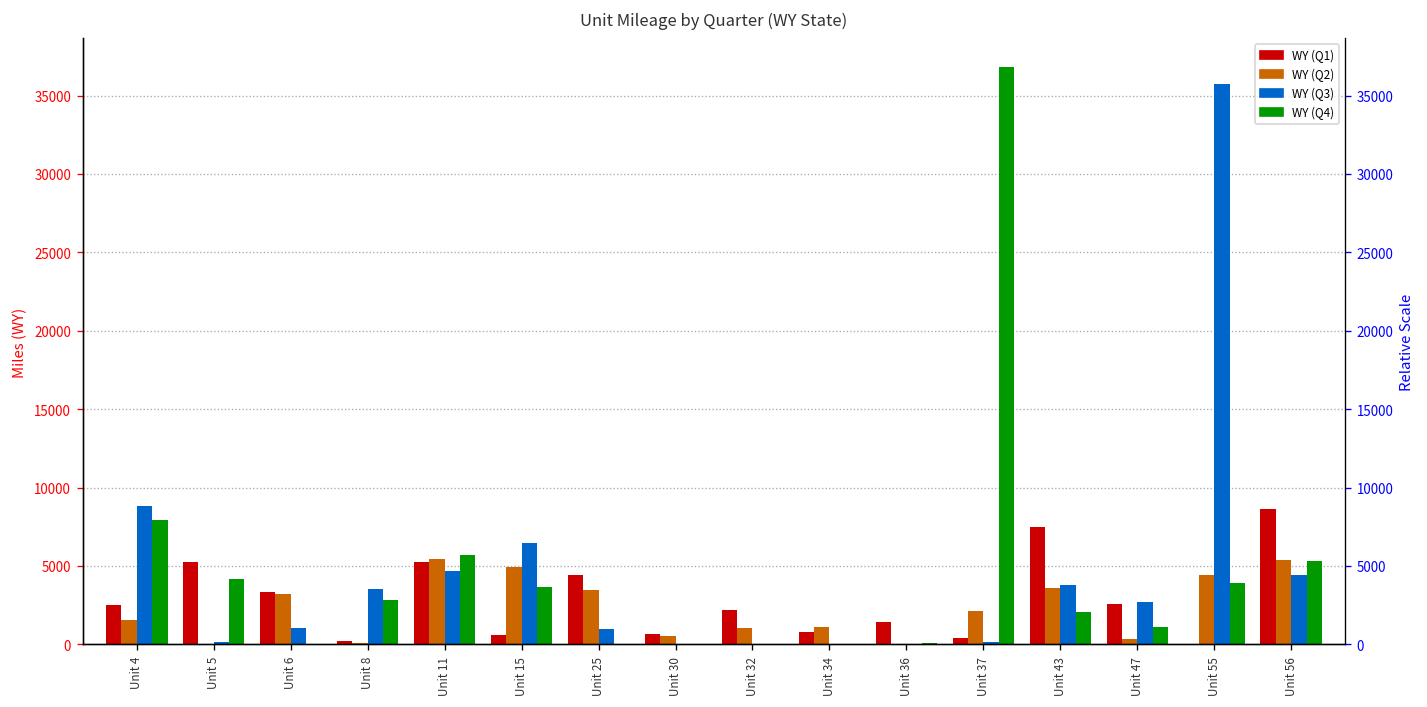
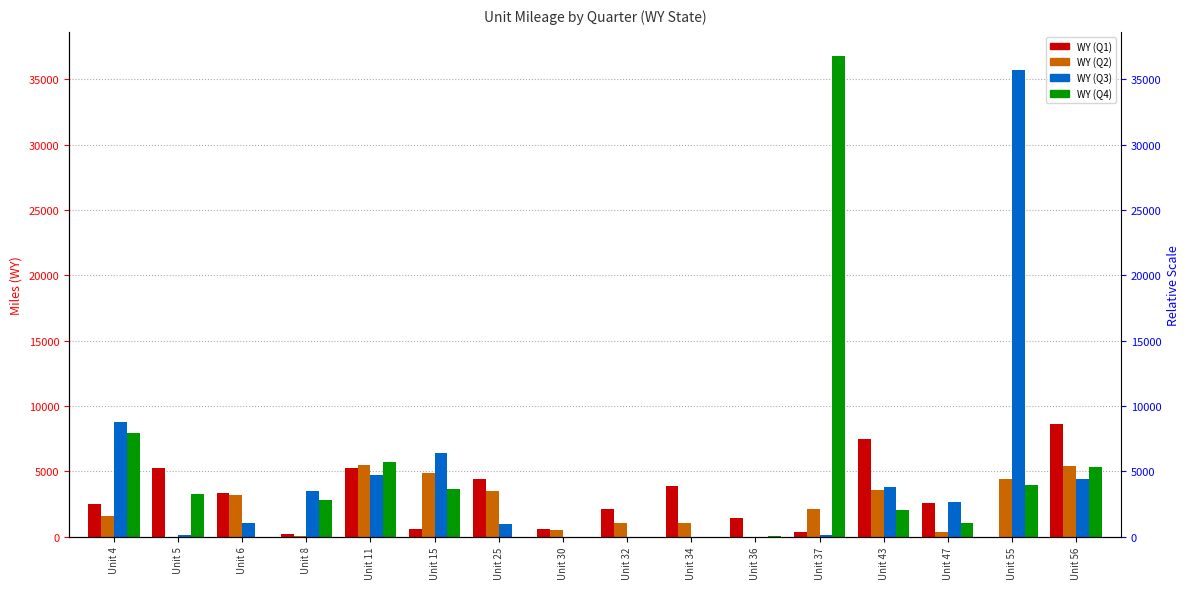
WY (Q4), Unit 5: 4200 -> 3300
WY (Q1), Unit 34: 800 -> 3900
